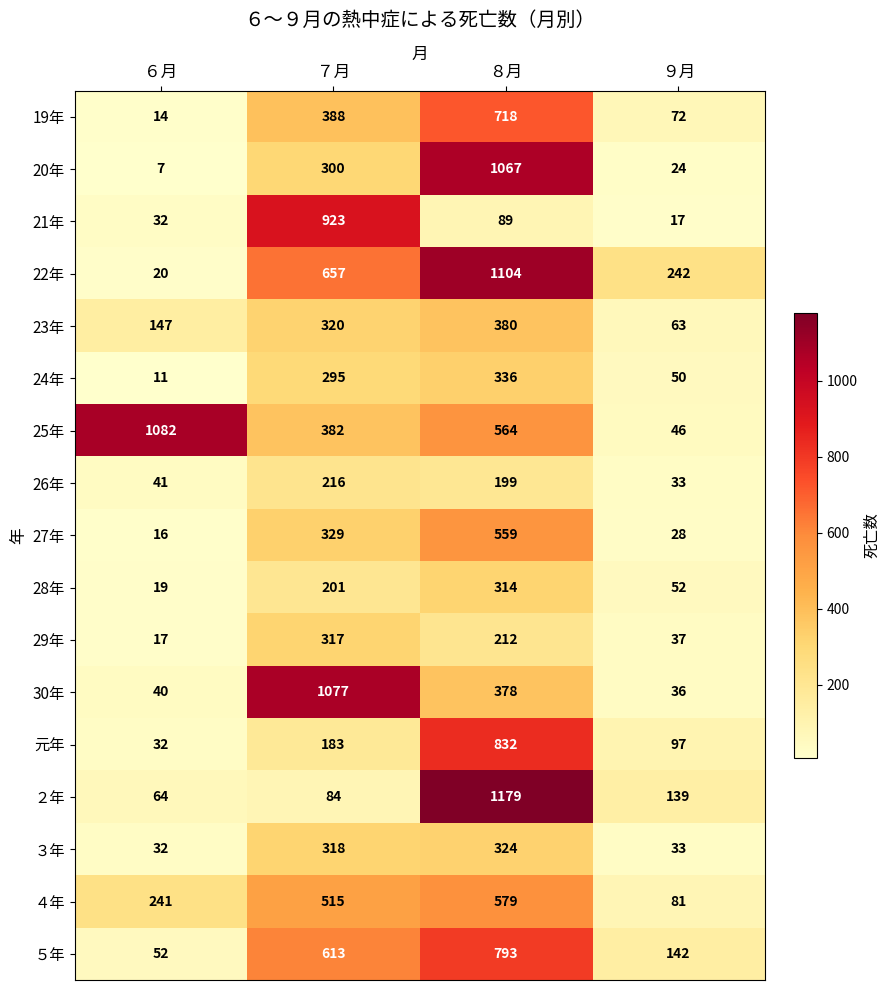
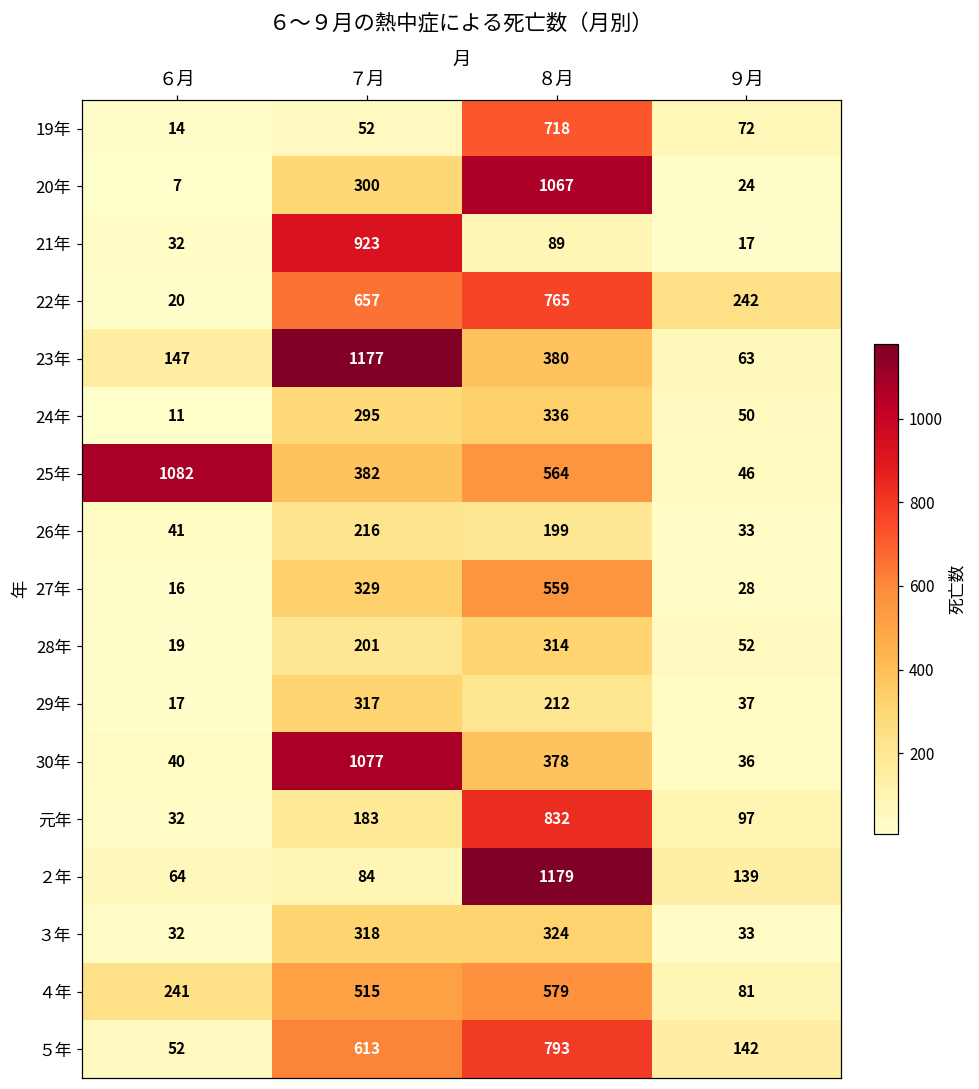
19年, ７月: 388 -> 52
22年, ８月: 1104 -> 765
23年, ７月: 320 -> 1177
